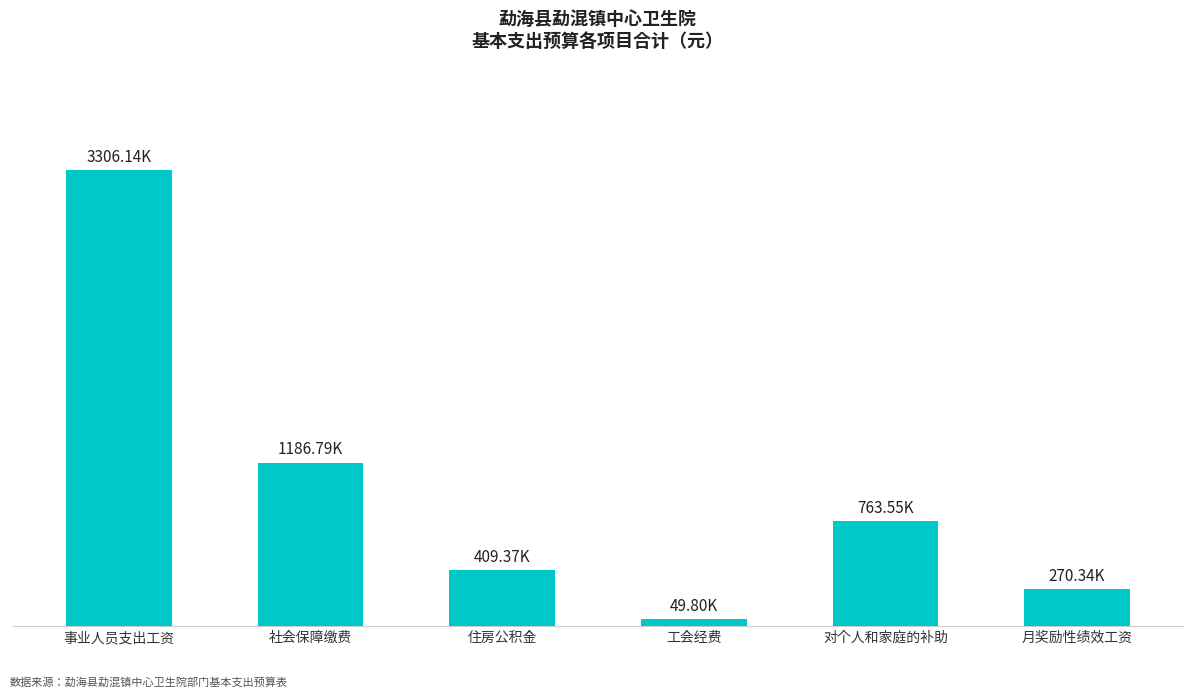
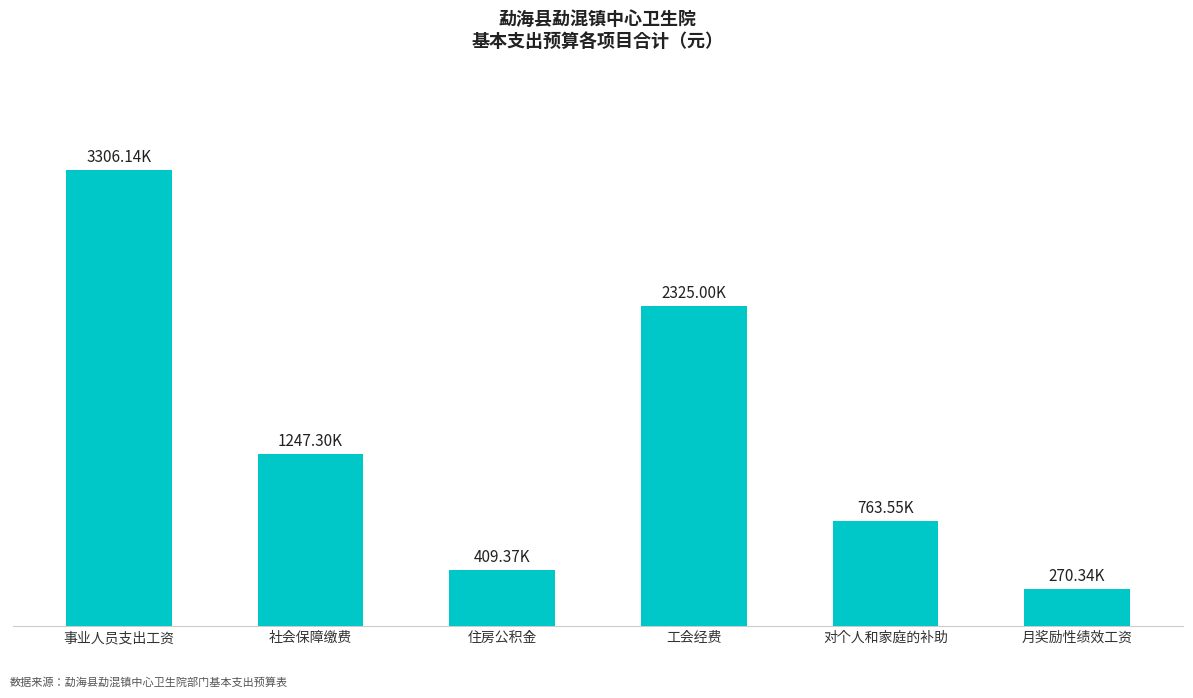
社会保障缴费: 1186.79K -> 1247.30K
工会经费: 49.80K -> 2325.00K
